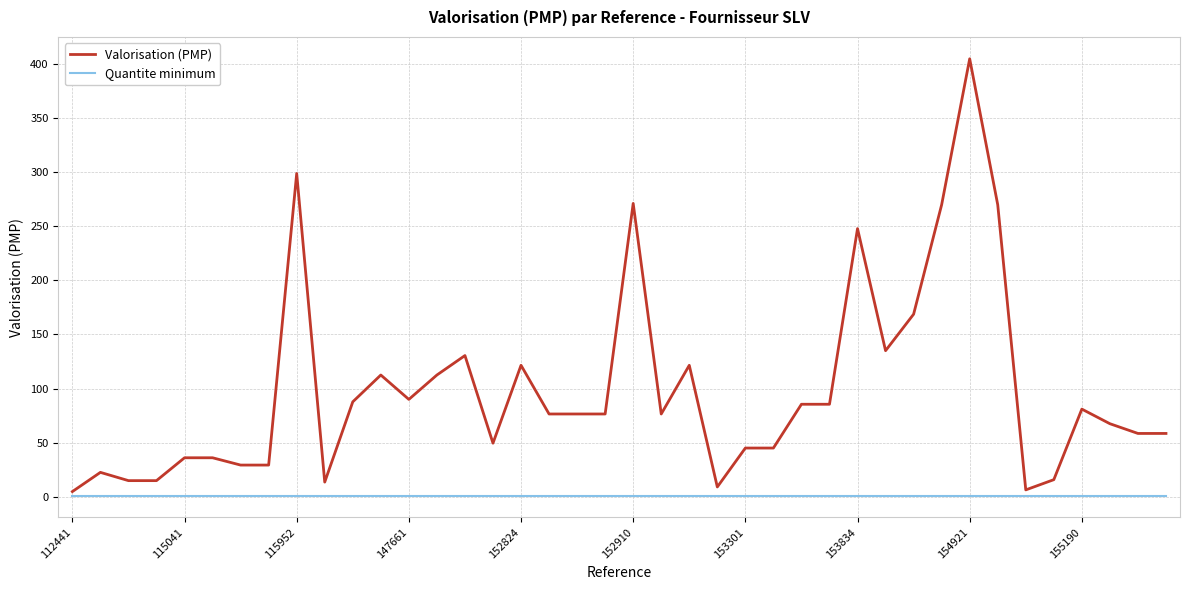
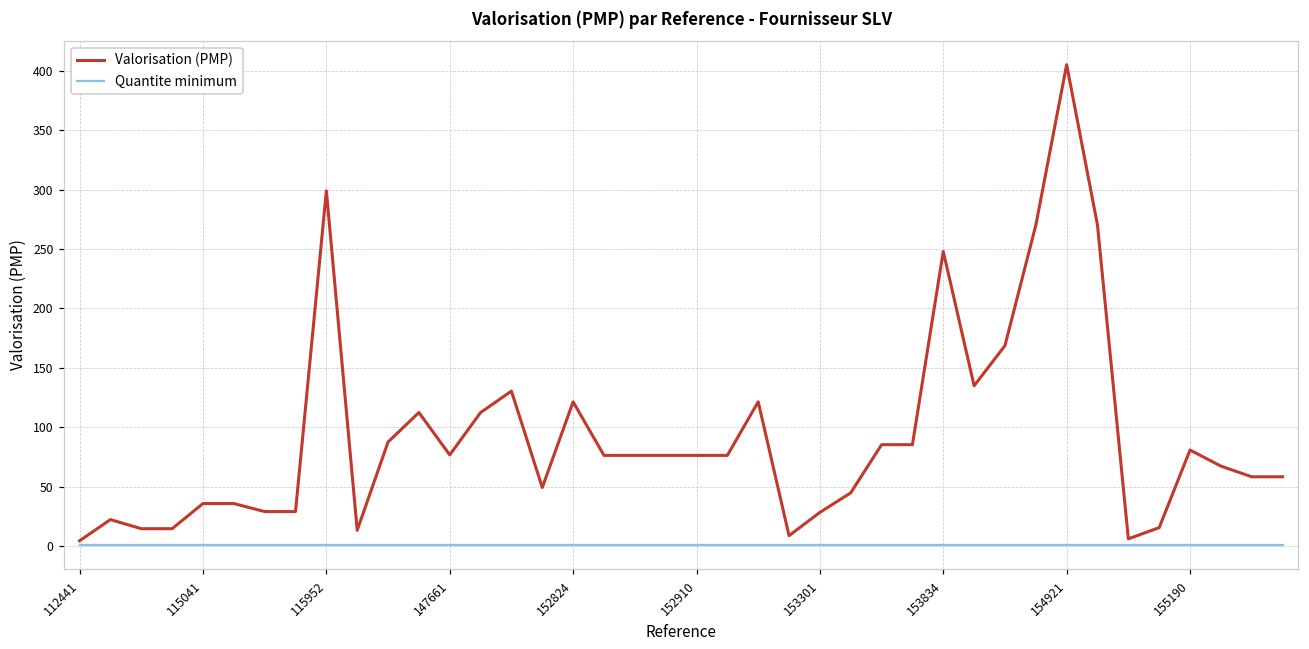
Valorisation (PMP), 147661: 90 -> 77
Valorisation (PMP), 152910: 271 -> 76
Valorisation (PMP), 153301: 45 -> 29
